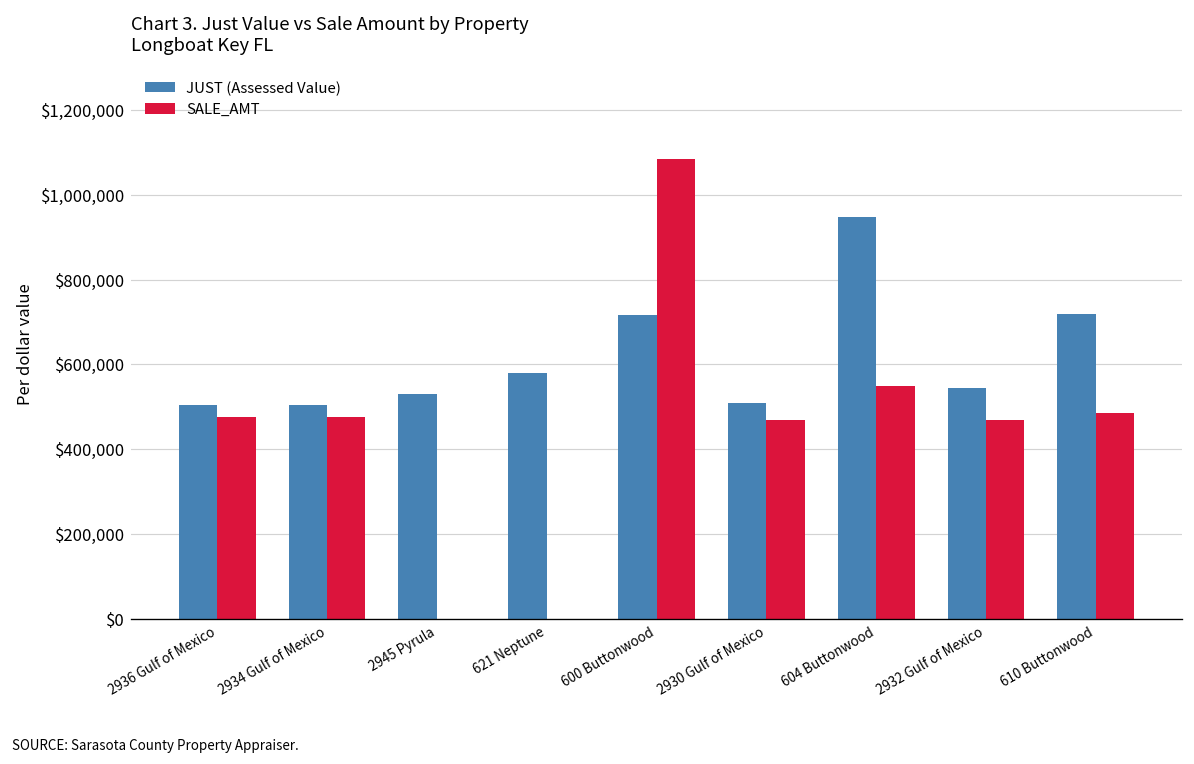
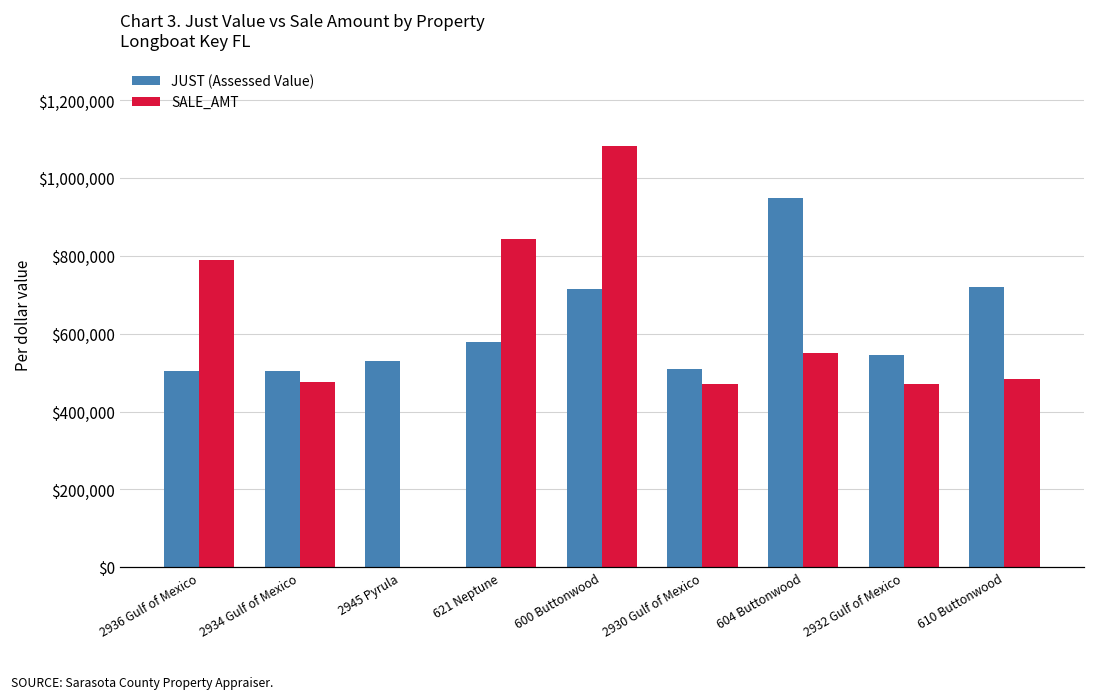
SALE_AMT, 2936 Gulf of Mexico: $480,000 -> $790,000
SALE_AMT, 621 Neptune: $0 -> $840,000
